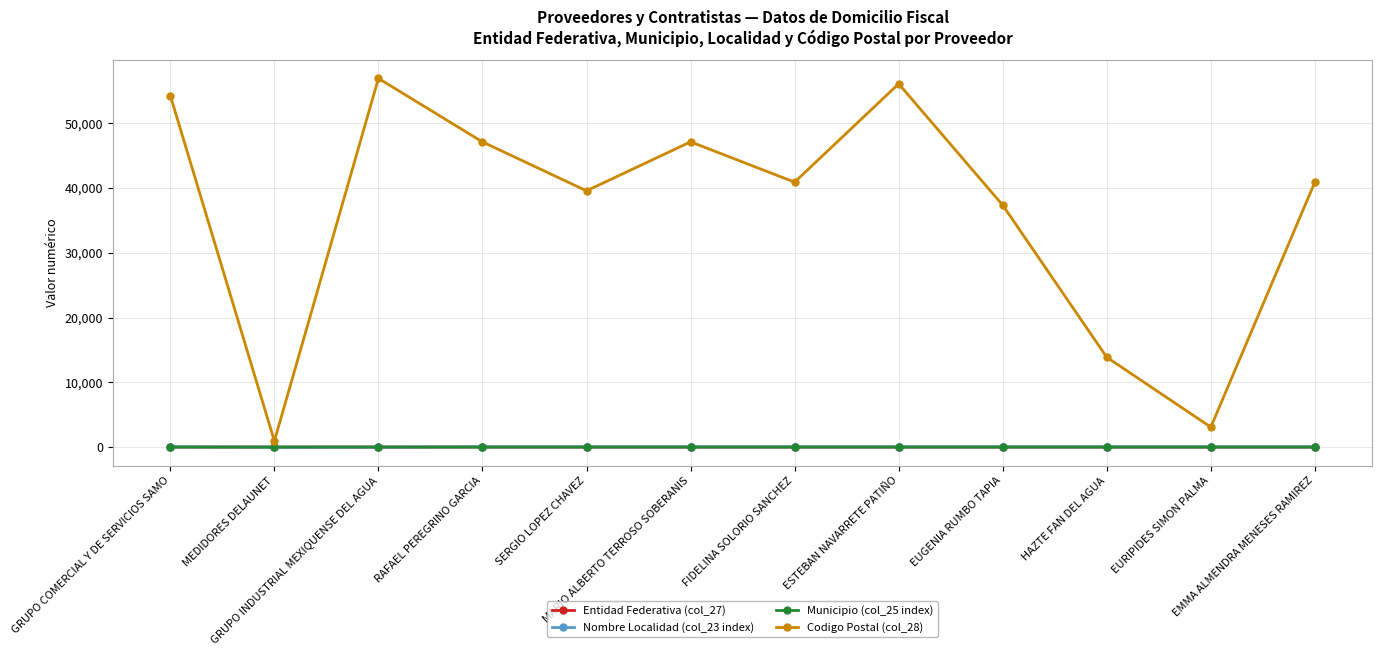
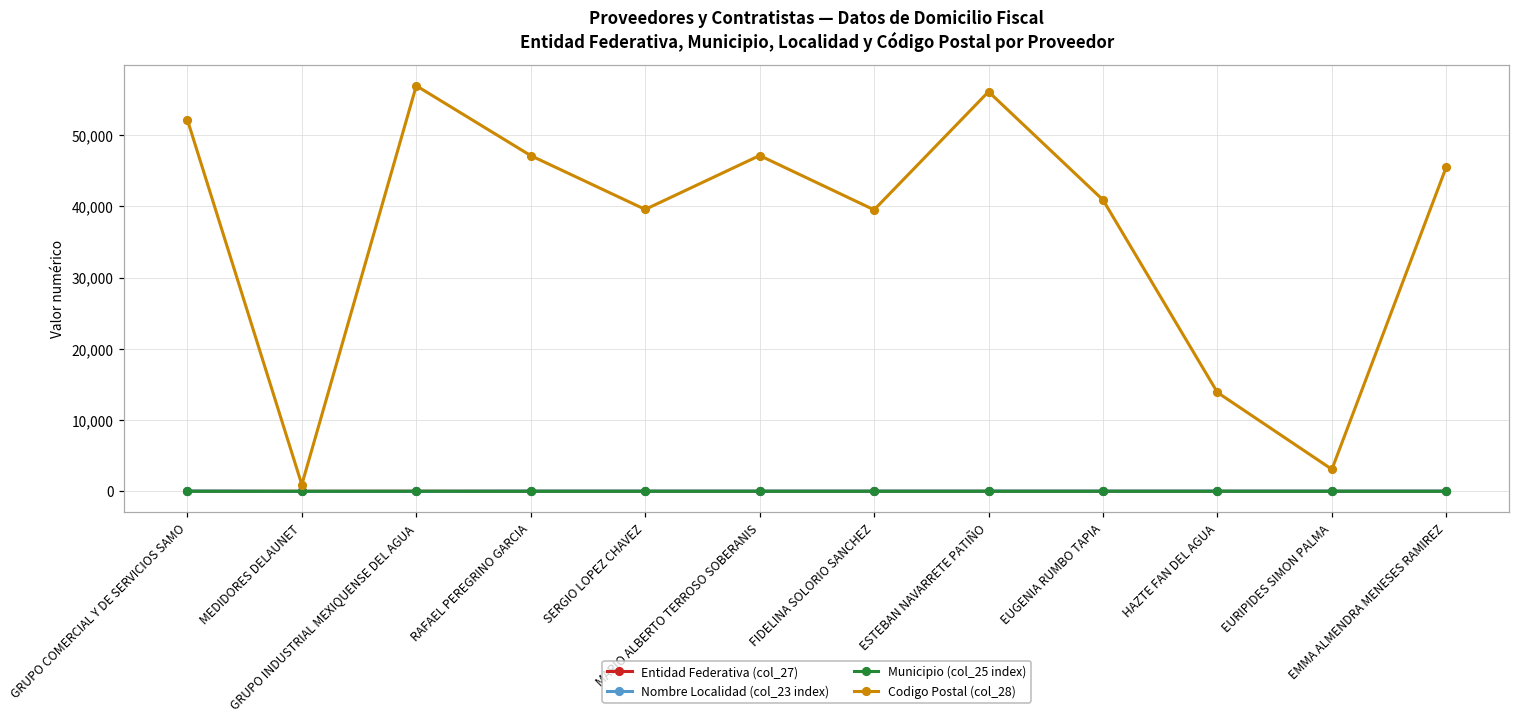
Codigo Postal (col_28), GRUPO COMERCIAL Y DE SERVICIOS SAMO: 54,000 -> 52,000
Codigo Postal (col_28), FIDELINA SOLORIO SANCHEZ: 41,000 -> 39,000
Codigo Postal (col_28), EUGENIA RUMBO TAPIA: 37,000 -> 41,000
Codigo Postal (col_28), EMMA ALMENDRA MENESES RAMIREZ: 41,000 -> 46,000
